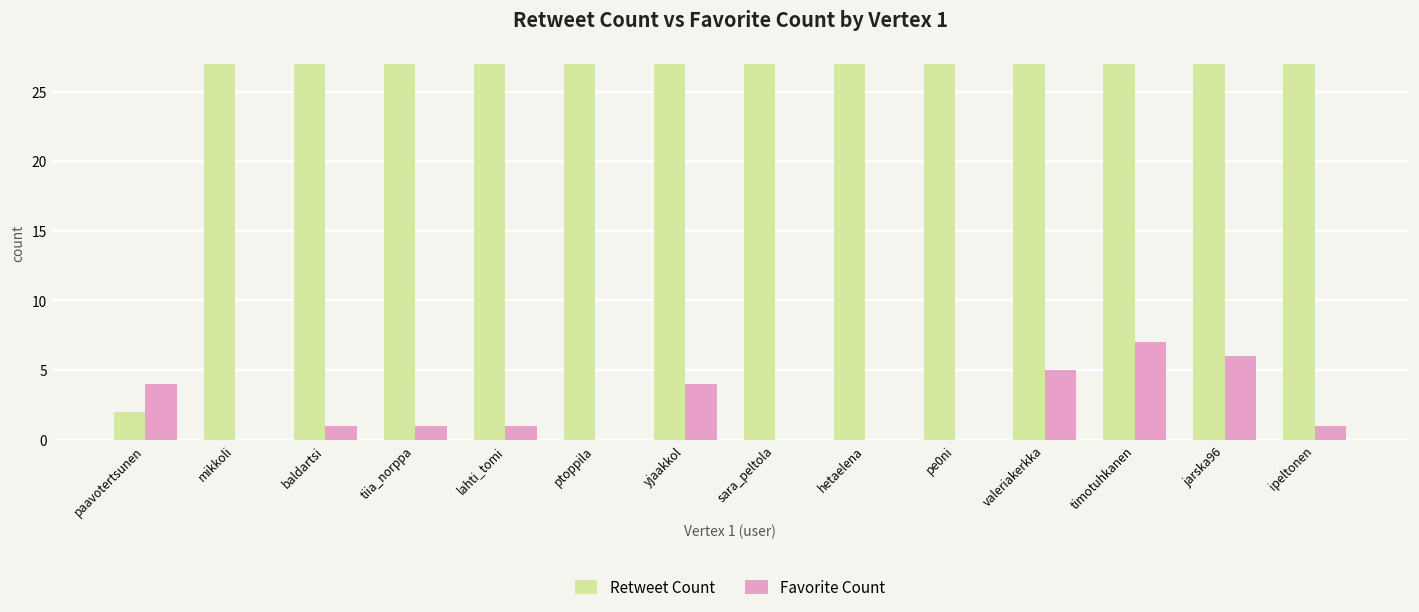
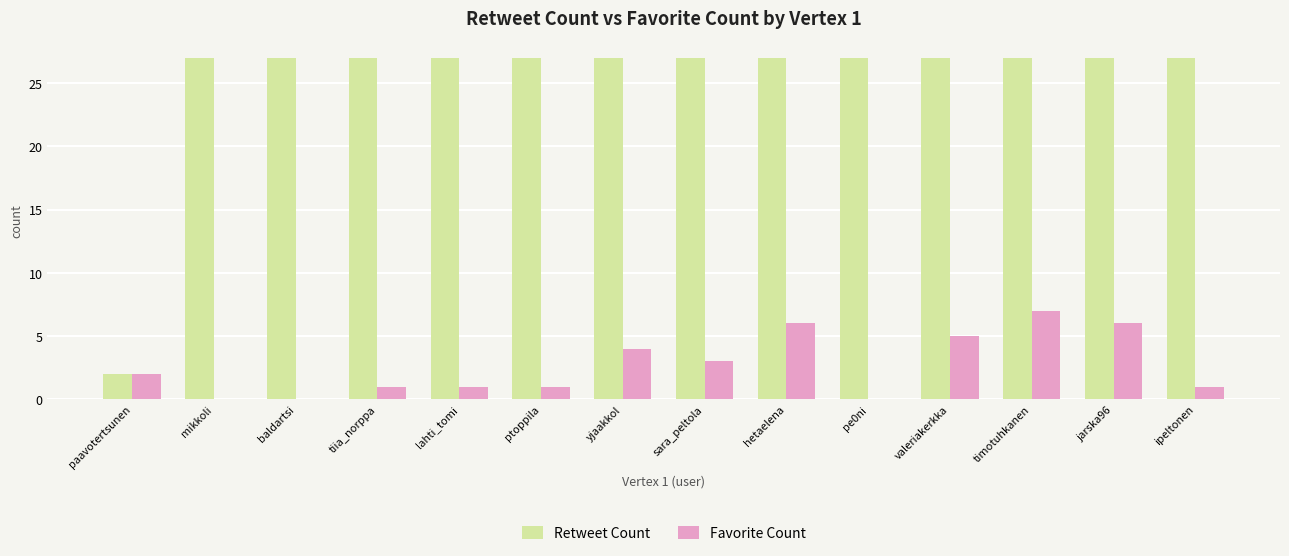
Favorite Count, paavotertsunen: 4 -> 2
Favorite Count, baldartsi: 1 -> 0
Favorite Count, ptoppila: 0 -> 1
Favorite Count, sara_peltola: 0 -> 3
Favorite Count, hetaelena: 0 -> 6
